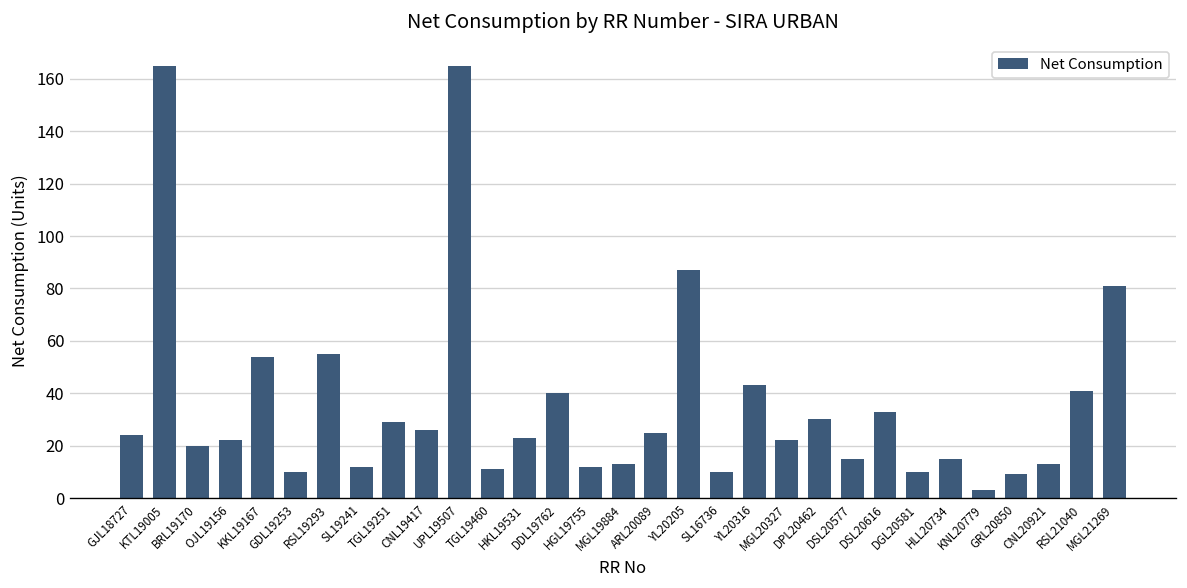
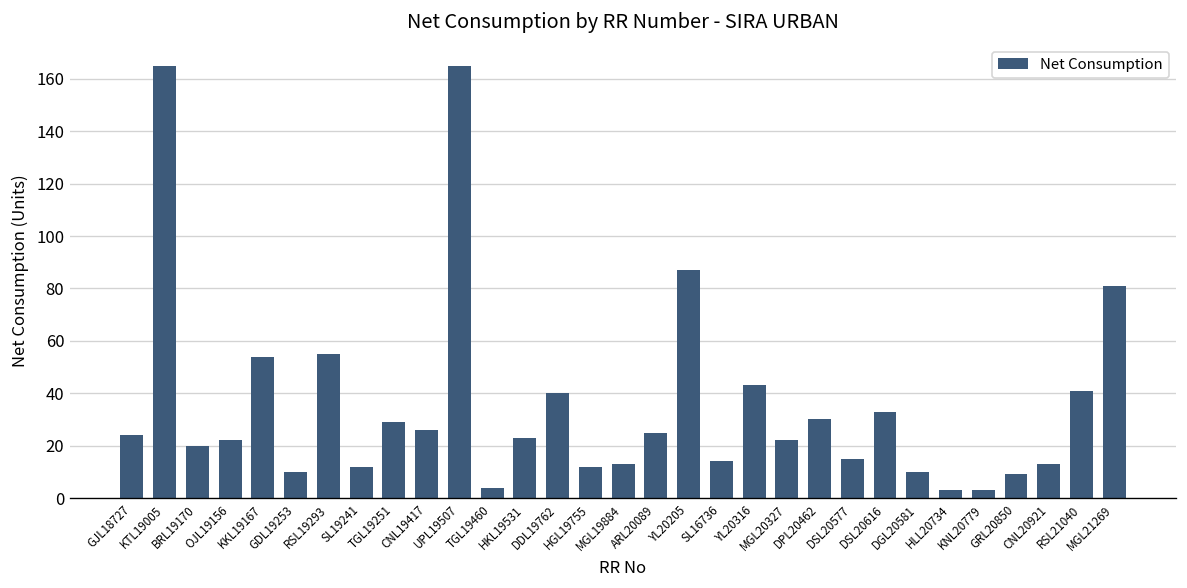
TGL19460: 11 -> 4
SL16736: 10 -> 14
HLL20734: 15 -> 3
